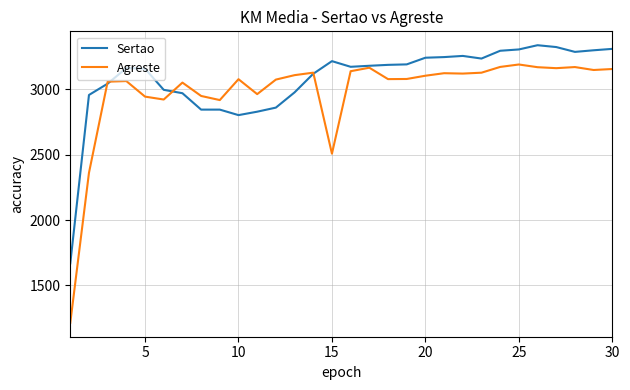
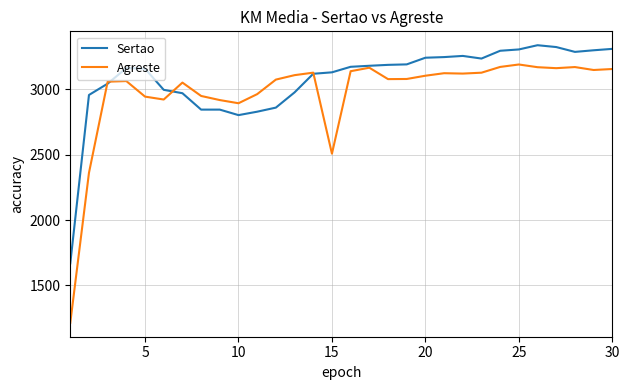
Agreste, 10: 3080 -> 2890
Sertao, 15: 3220 -> 3130
